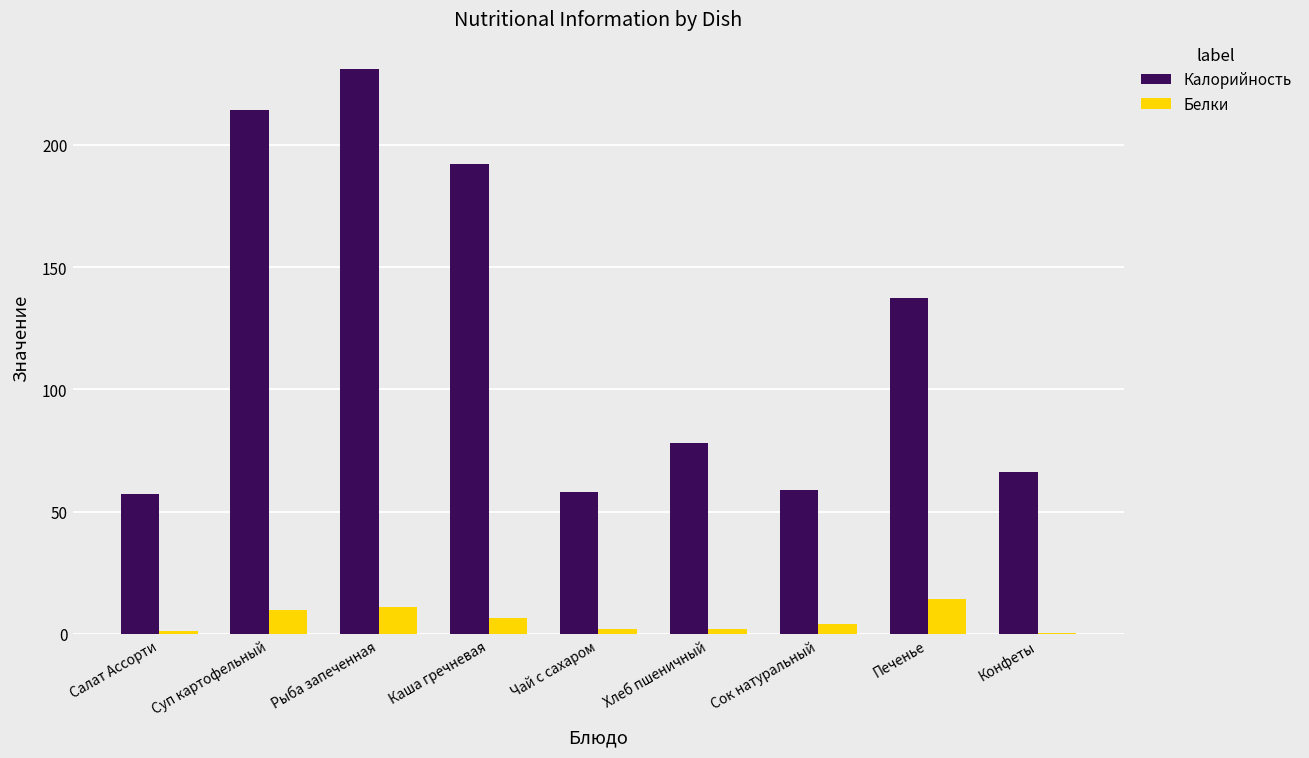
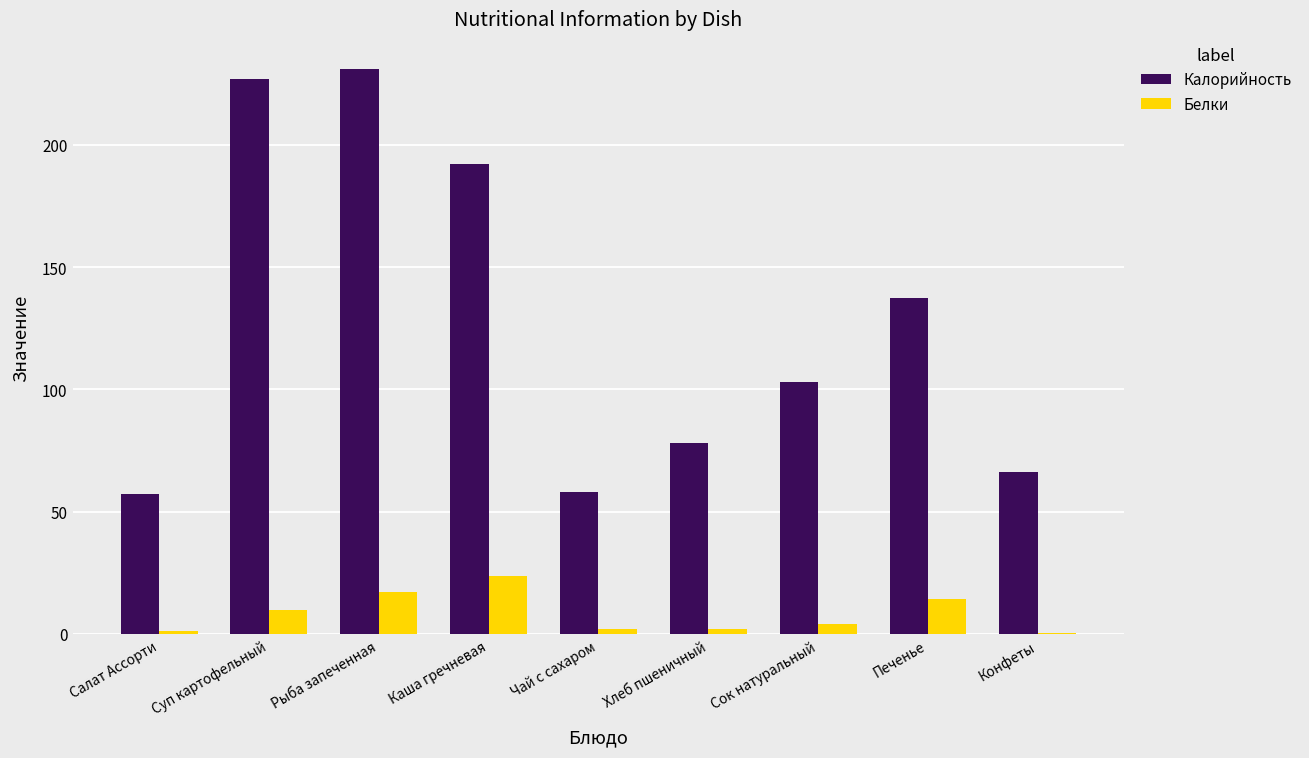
Калорийность, Суп картофельный: 214 -> 227
Белки, Рыба запеченная: 11 -> 17
Белки, Каша гречневая: 7 -> 23
Калорийность, Сок натуральный: 59 -> 103
